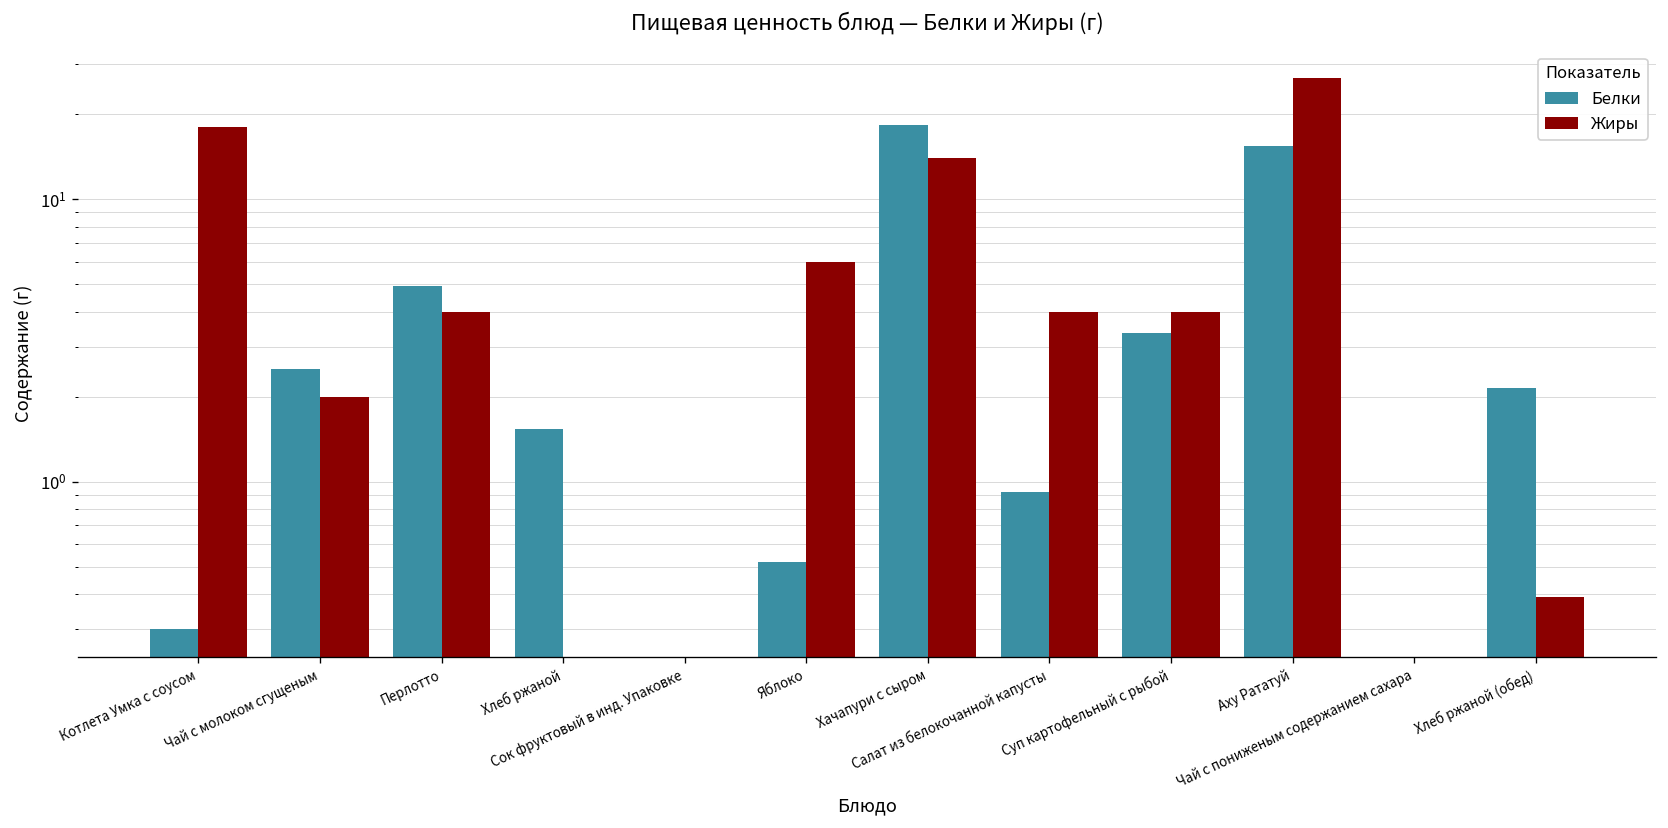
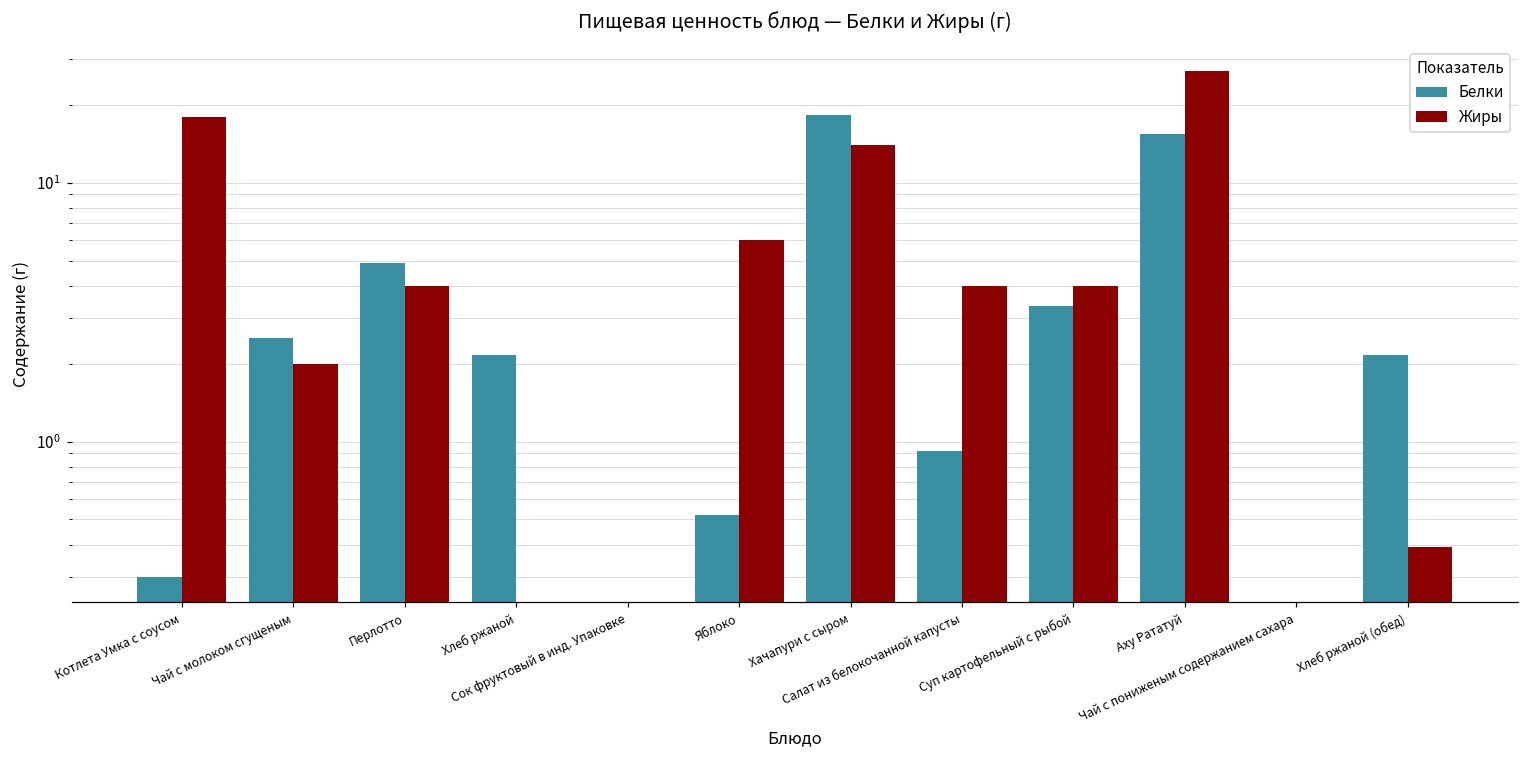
Белки, Хлеб ржаной: 1.5 -> 2.2
